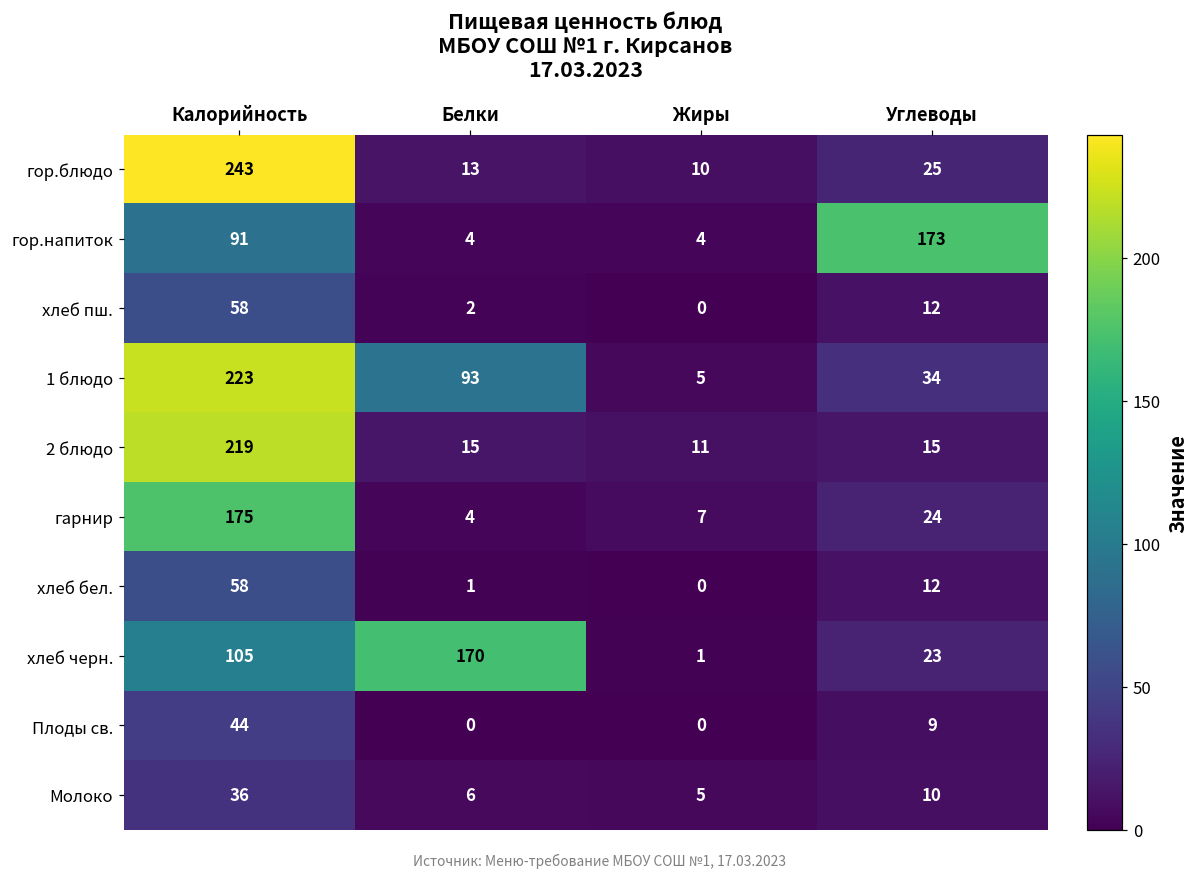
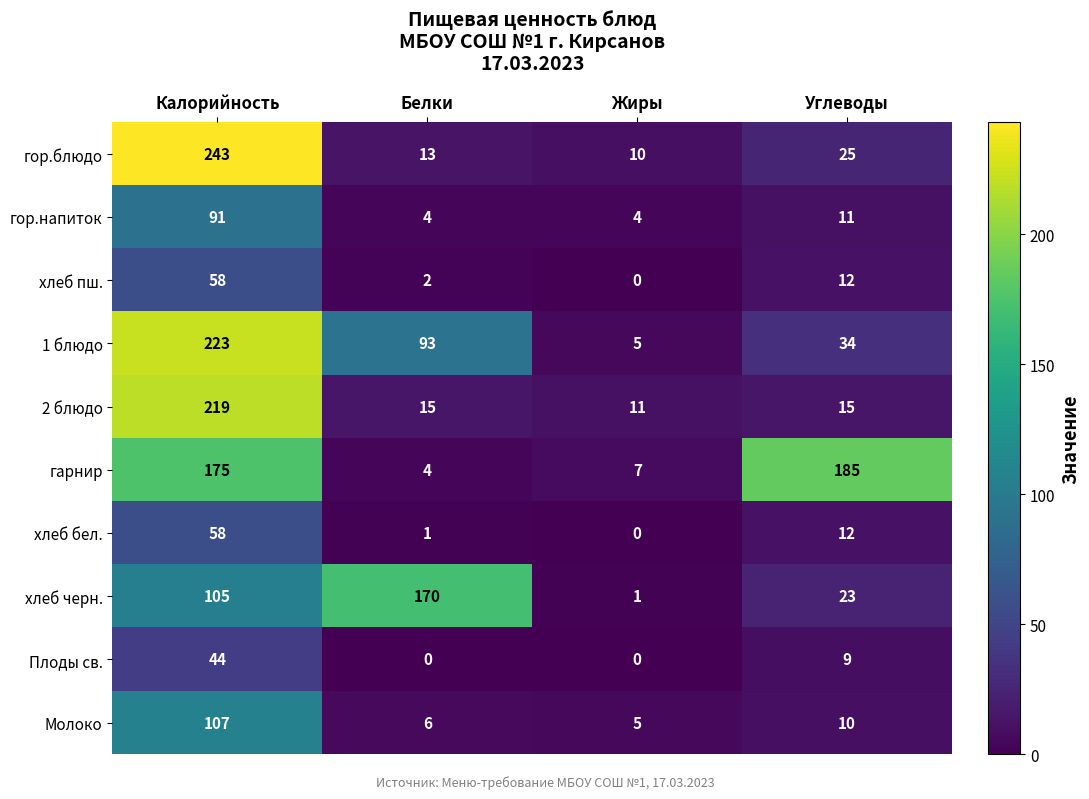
гор.напиток, Углеводы: 173 -> 11
гарнир, Углеводы: 24 -> 185
Молоко, Калорийность: 36 -> 107
